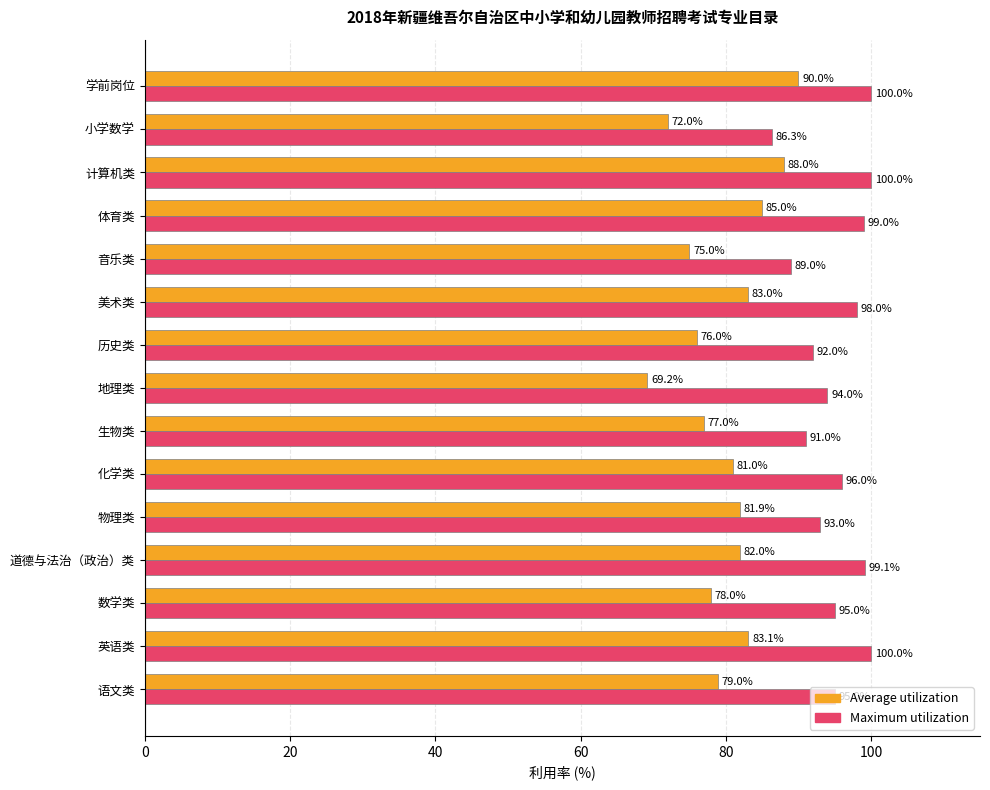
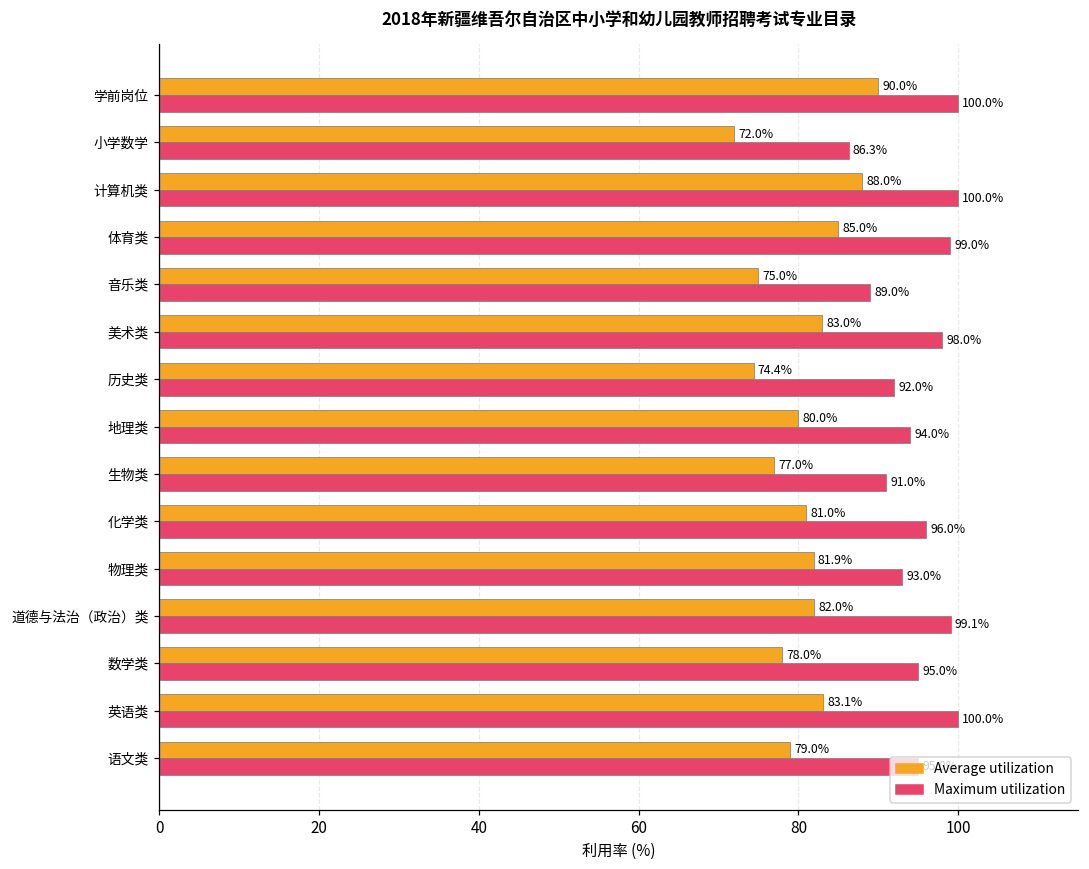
Average utilization, 历史类: 76.0% -> 74.4%
Average utilization, 地理类: 69.2% -> 80.0%
